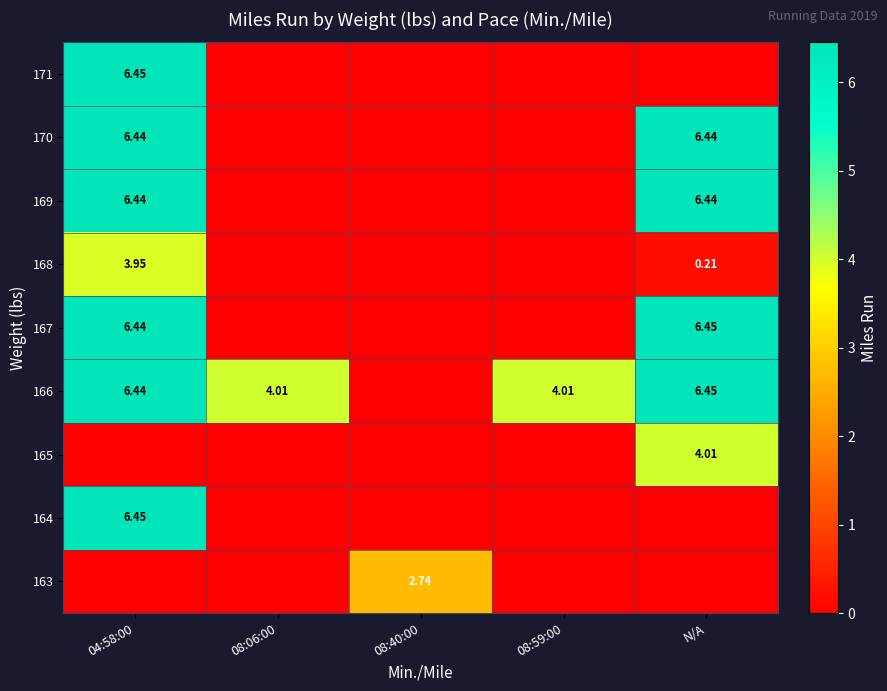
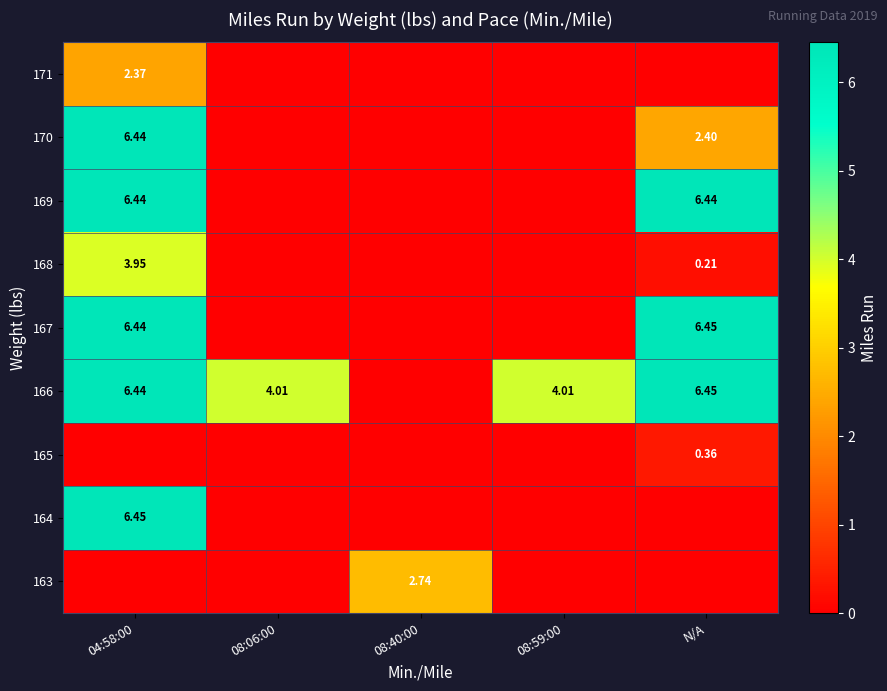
171, 04:58:00: 6.45 -> 2.37
170, N/A: 6.44 -> 2.40
165, N/A: 4.01 -> 0.36
